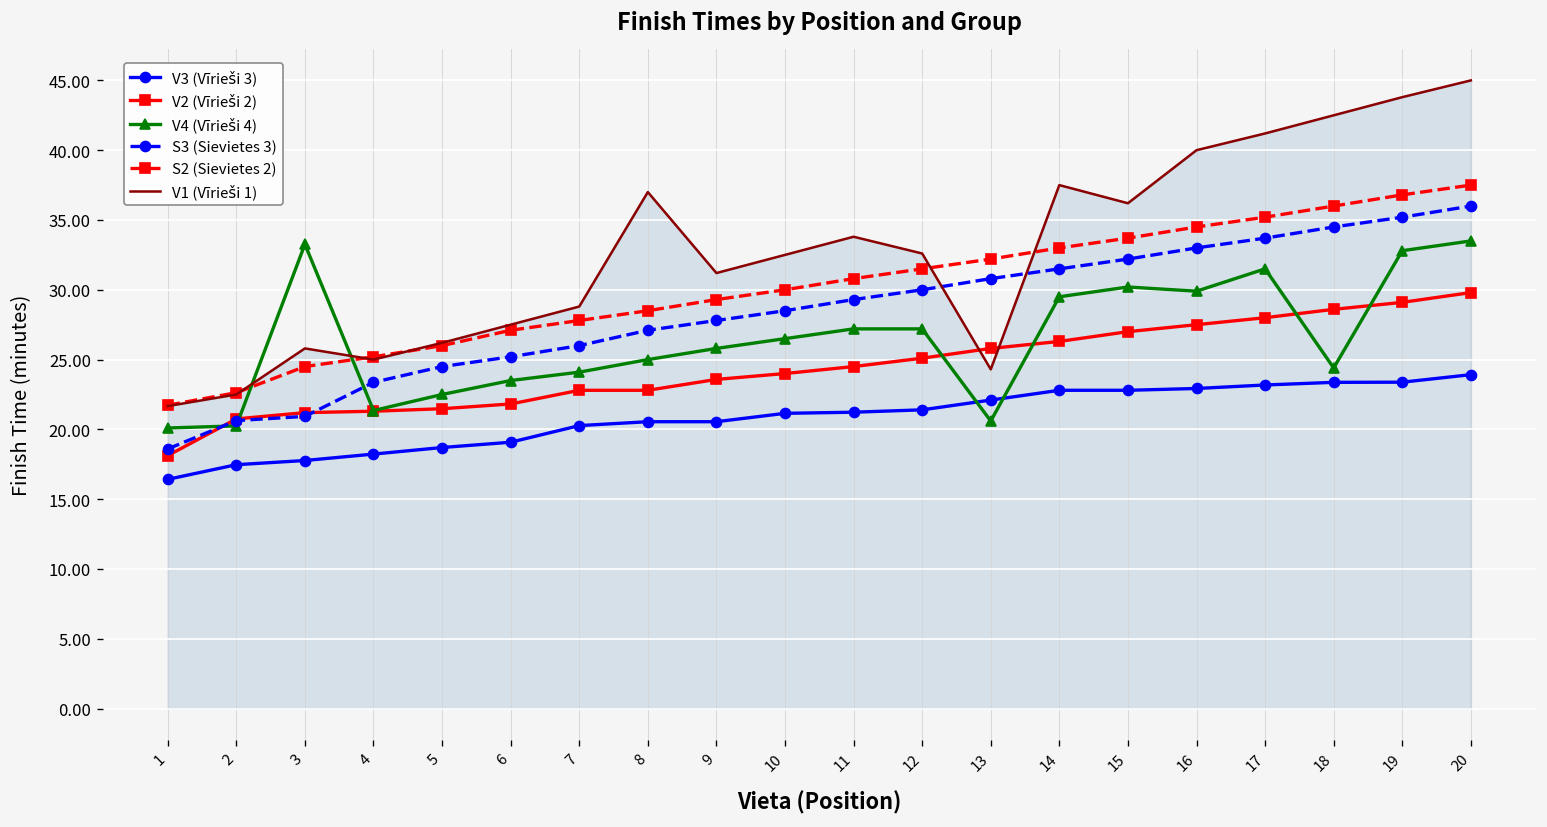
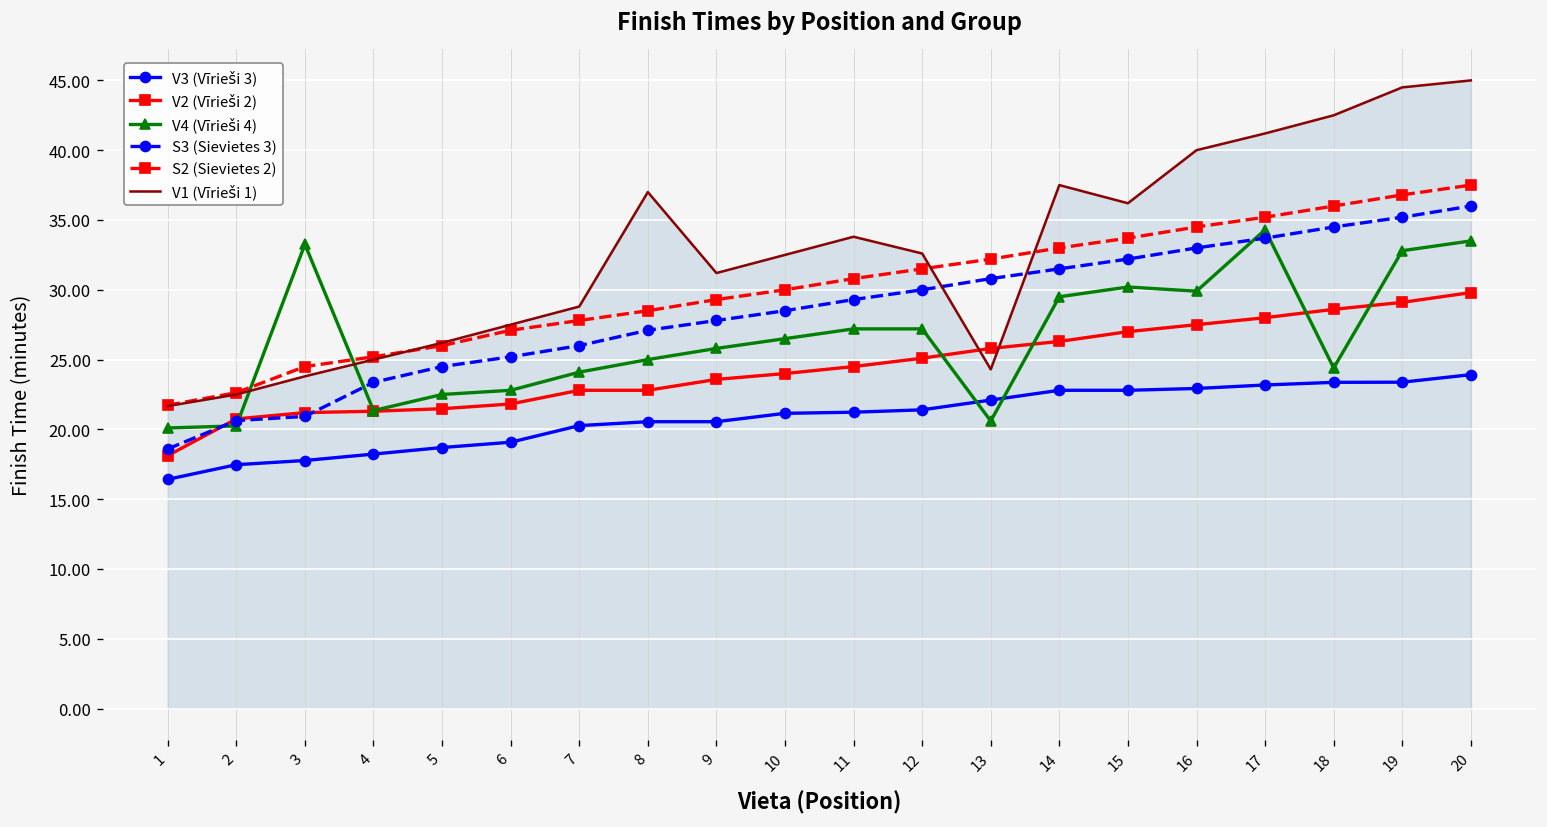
V1 (Vīrieši 1), 3: 25.8 -> 23.8
V4 (Vīrieši 4), 6: 23.5 -> 22.8
V4 (Vīrieši 4), 17: 31.5 -> 34.3
V1 (Vīrieši 1), 19: 43.8 -> 44.5
